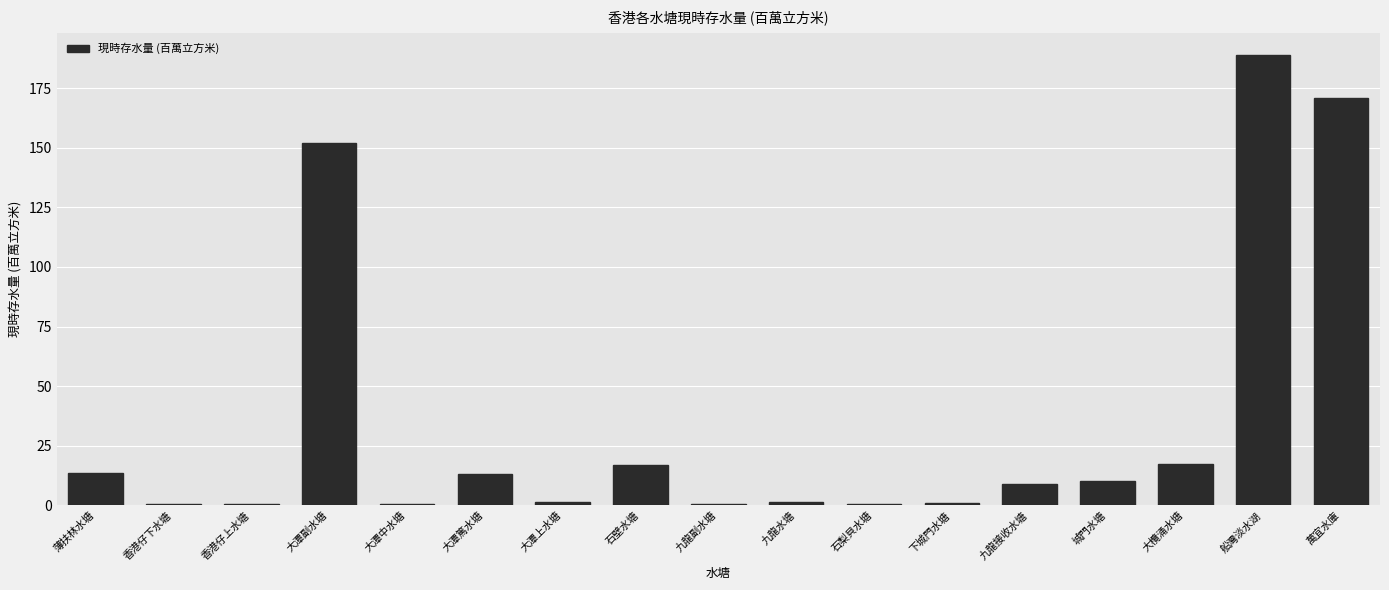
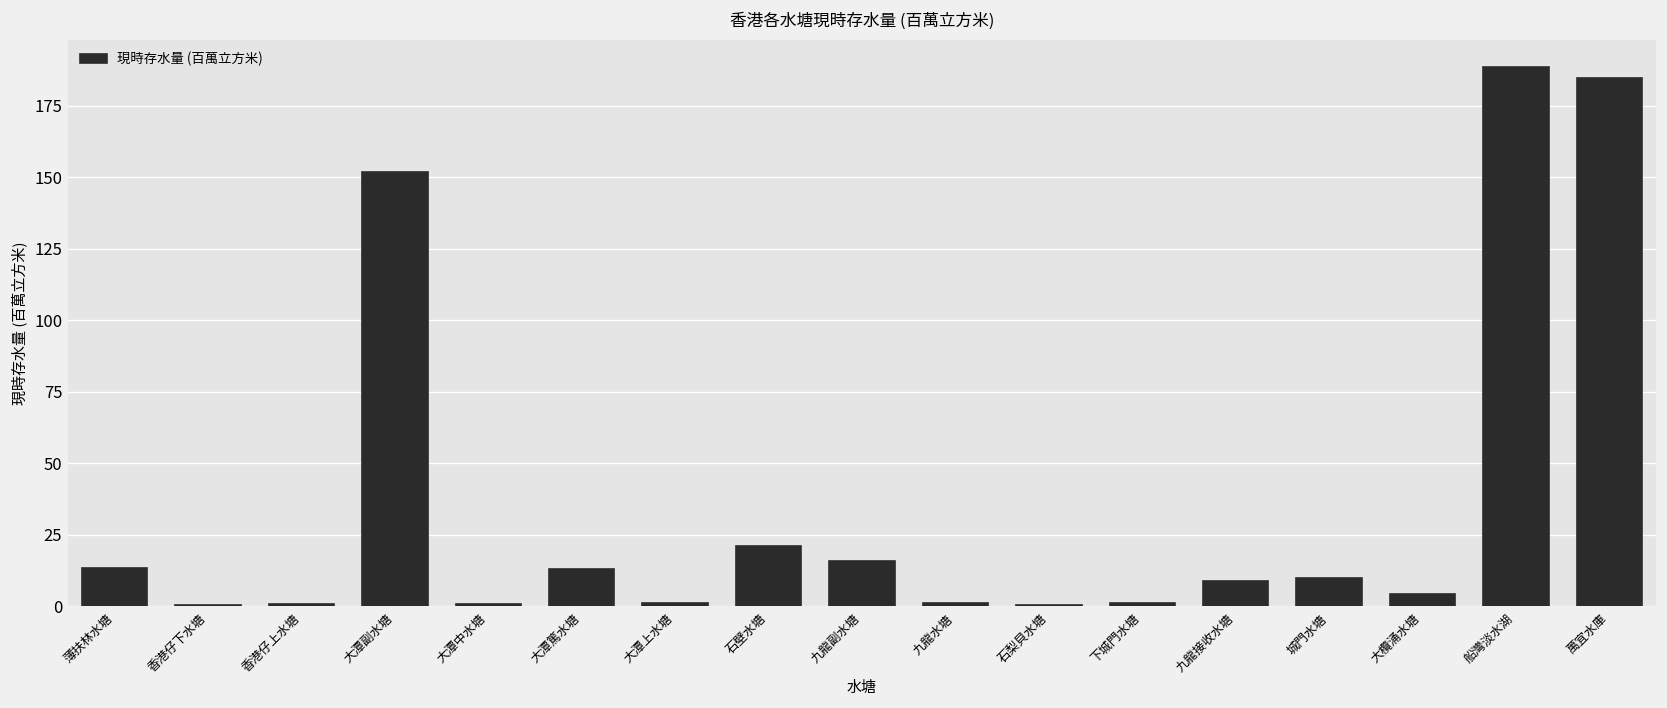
石壁水塘: 17 -> 21
九龍副水塘: 1 -> 16
大欖涌水塘: 17 -> 4
萬宜水庫: 171 -> 185
